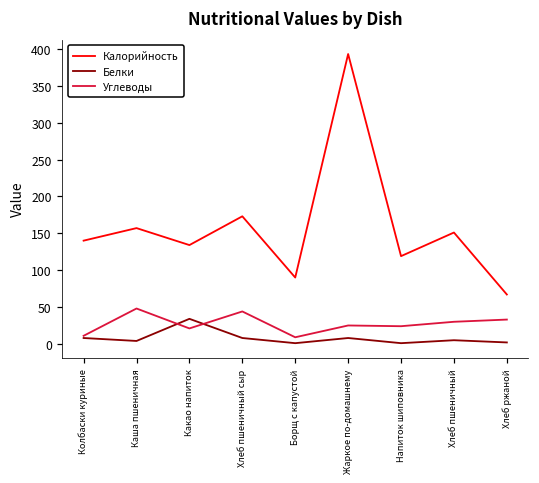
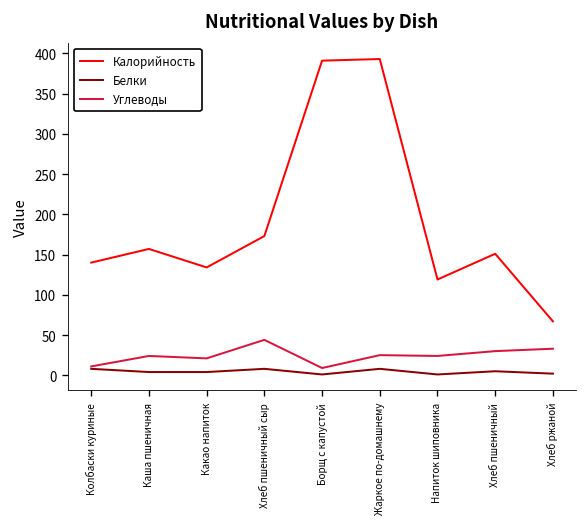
Углеводы, Каша пшеничная: 50 -> 20
Белки, Какао напиток: 30 -> 0
Калорийность, Борщ с капустой: 90 -> 390
